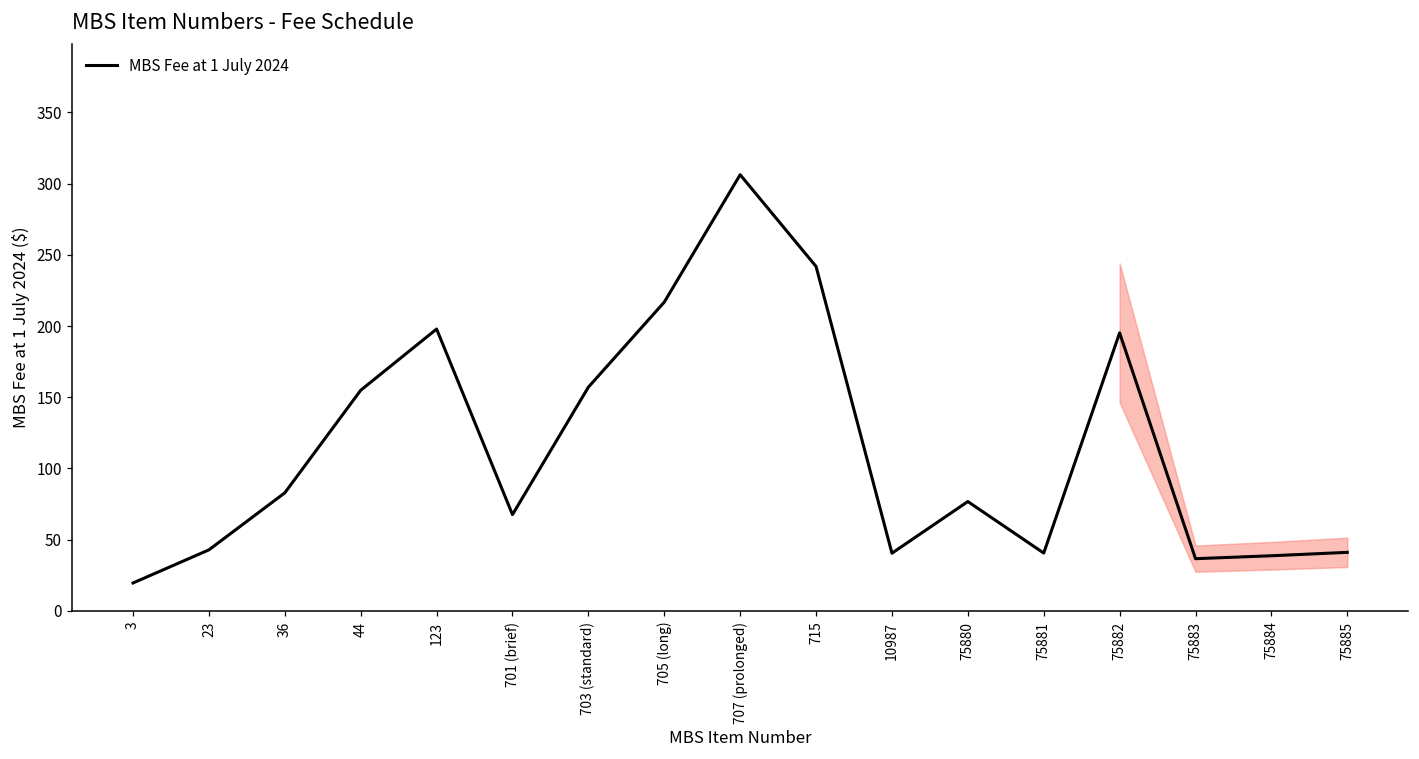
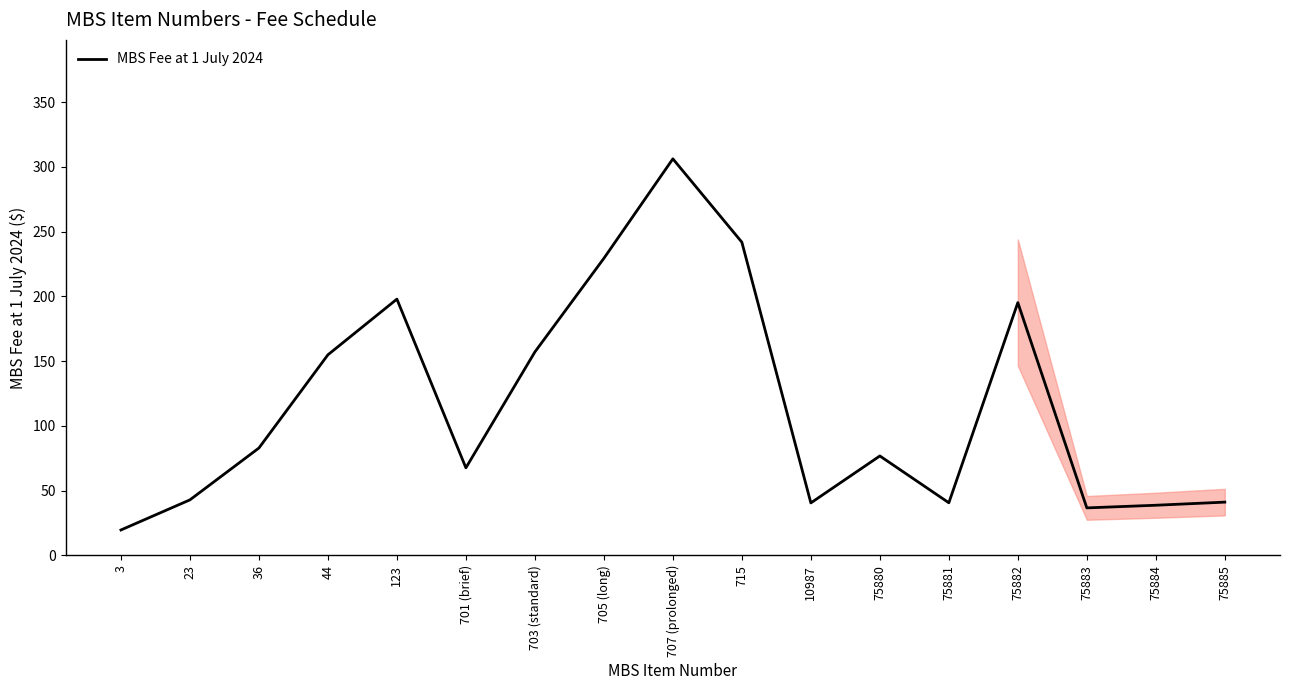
MBS Fee at 1 July 2024, 705 (long): 217 -> 229
